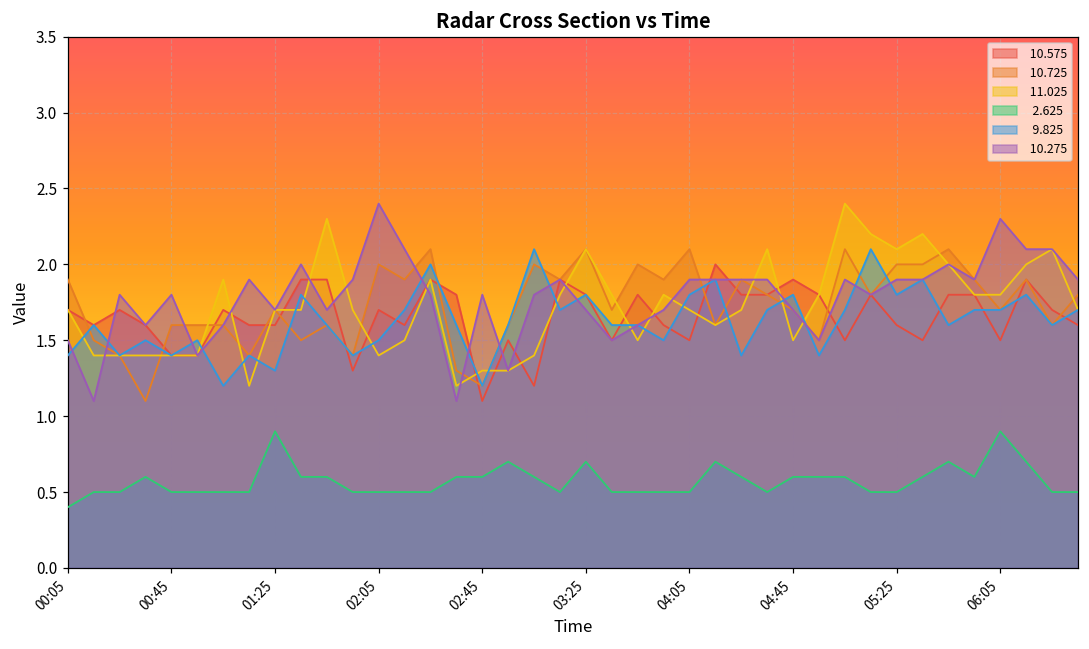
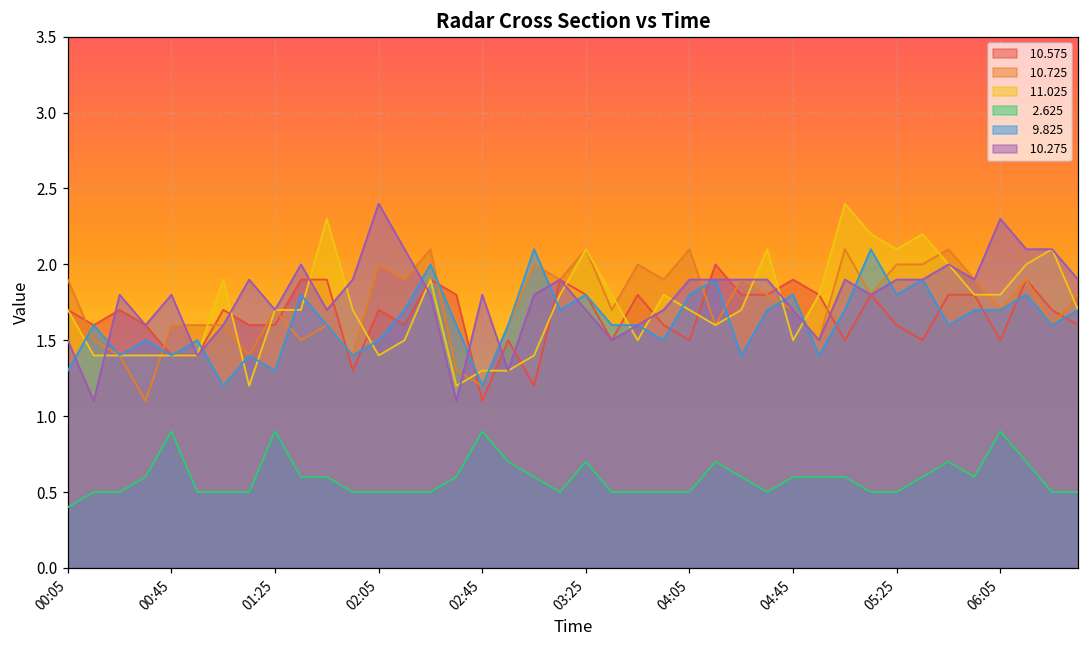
9.825, 00:05: 1.4 -> 1.3
2.625, 00:45: 0.5 -> 0.9
2.625, 02:45: 0.6 -> 0.9
